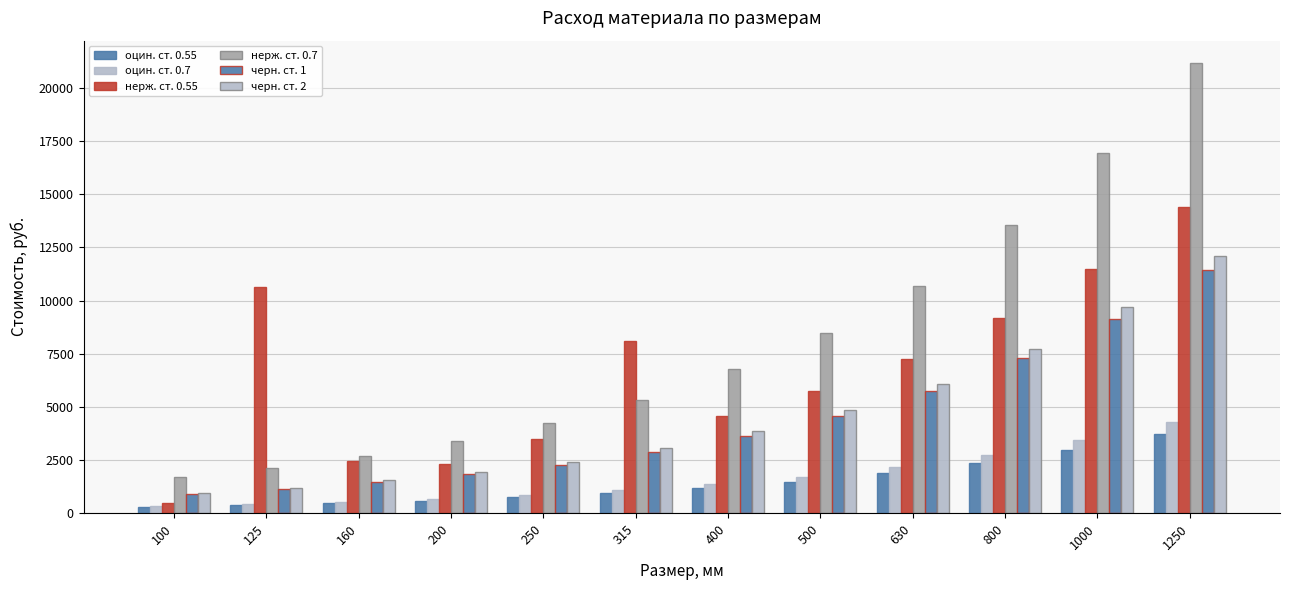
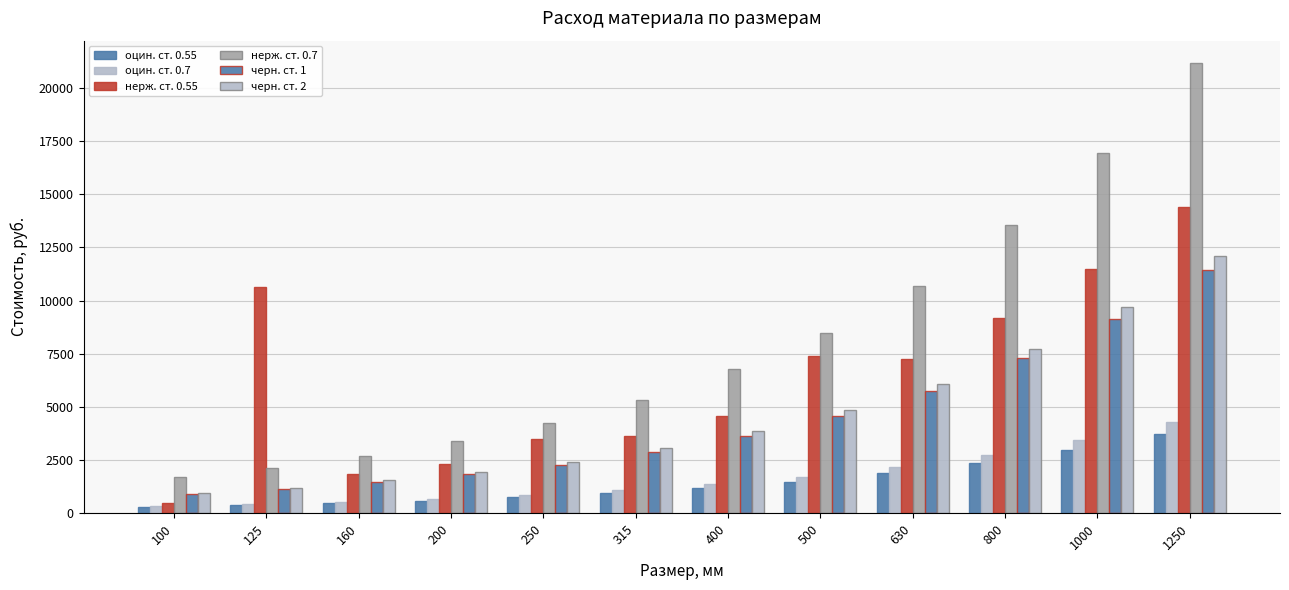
нерж. ст. 0.55, 160: 2500 -> 1800
нерж. ст. 0.55, 315: 8100 -> 3600
нерж. ст. 0.55, 500: 5800 -> 7400
